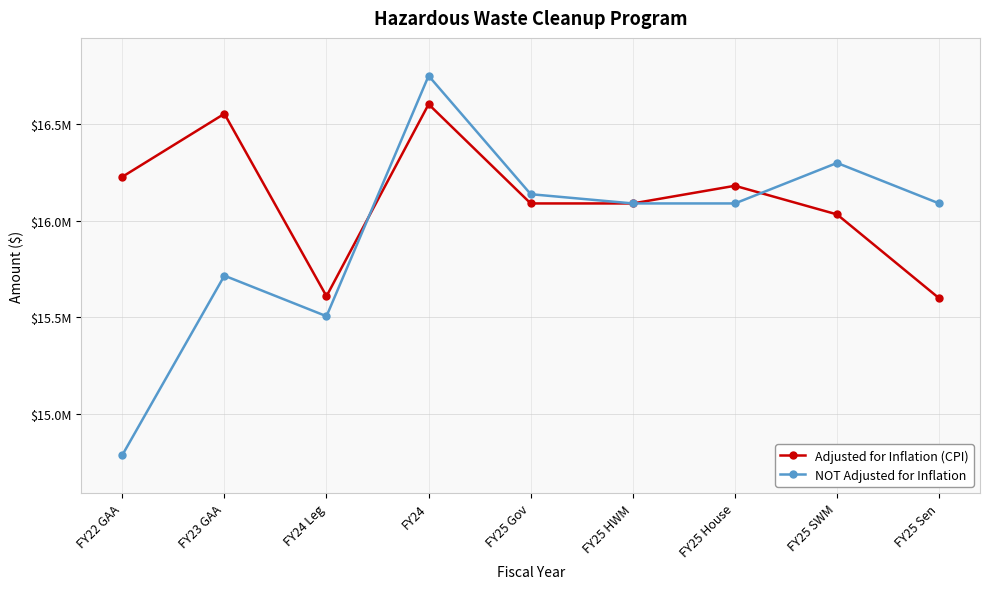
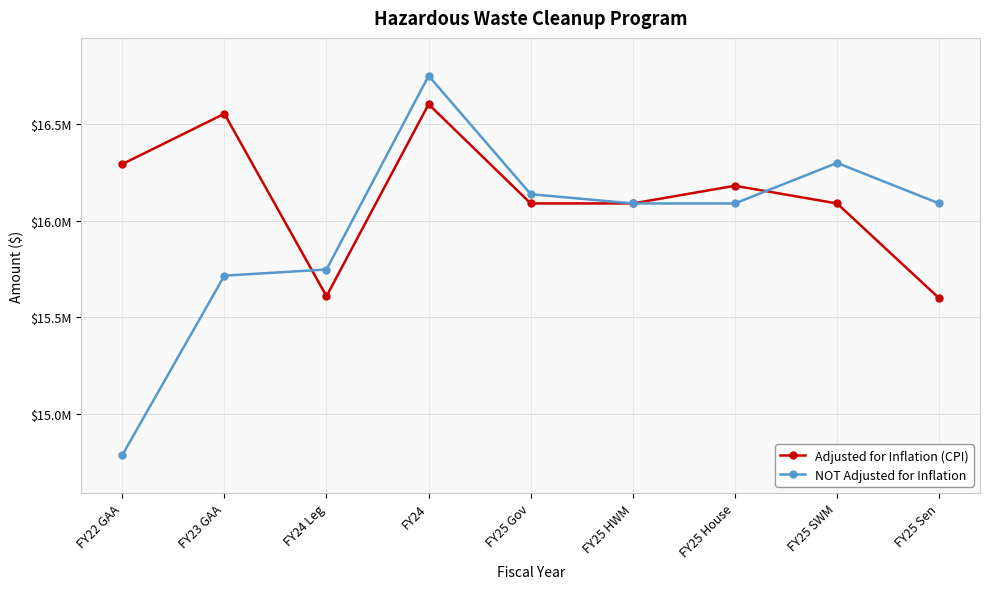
Adjusted for Inflation (CPI), FY22 GAA: $16230000 -> $16290000
NOT Adjusted for Inflation, FY24 Leg: $15510000 -> $15750000
Adjusted for Inflation (CPI), FY25 SWM: $16030000 -> $16090000
